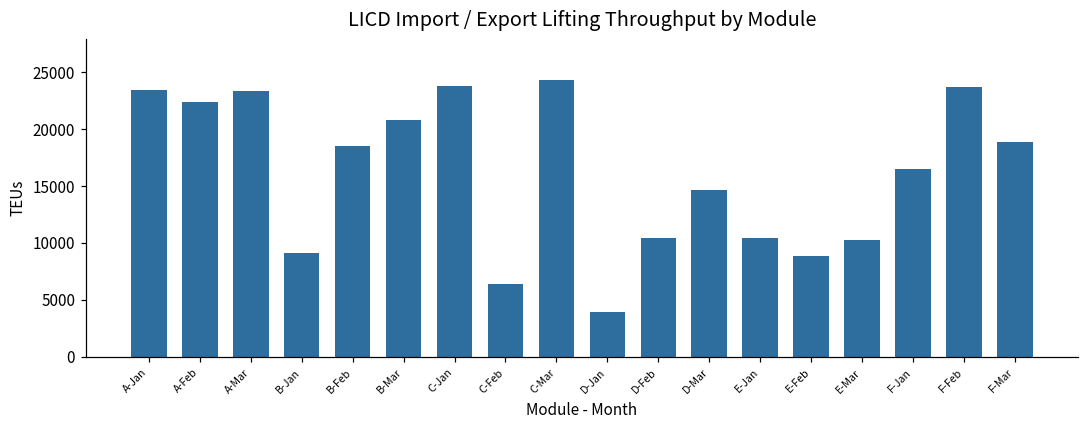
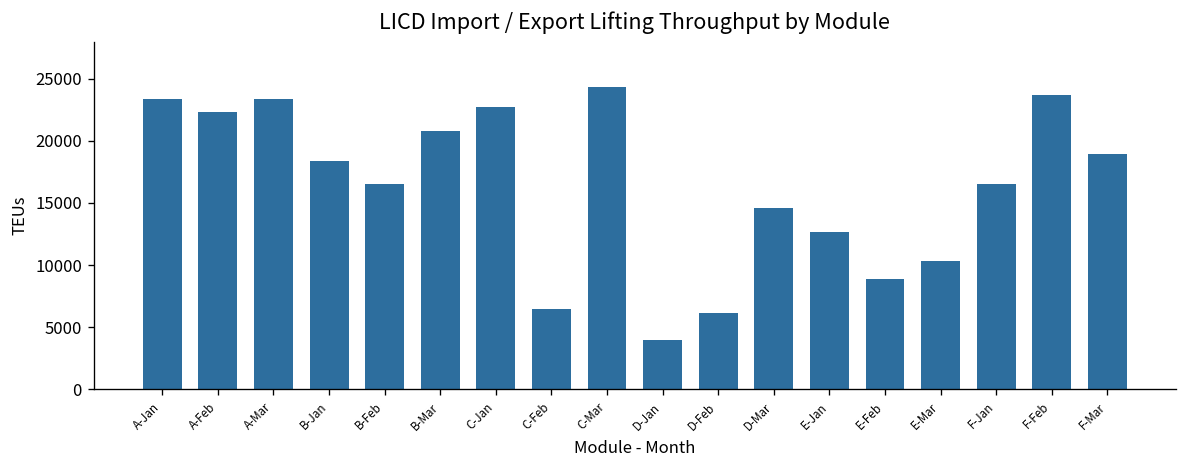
B-Jan: 9100 -> 18400
B-Feb: 18500 -> 16500
C-Jan: 23800 -> 22700
D-Feb: 10500 -> 6200
E-Jan: 10400 -> 12700
